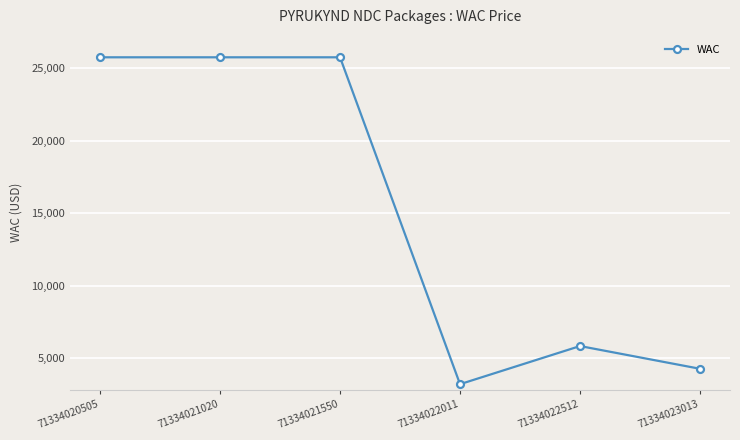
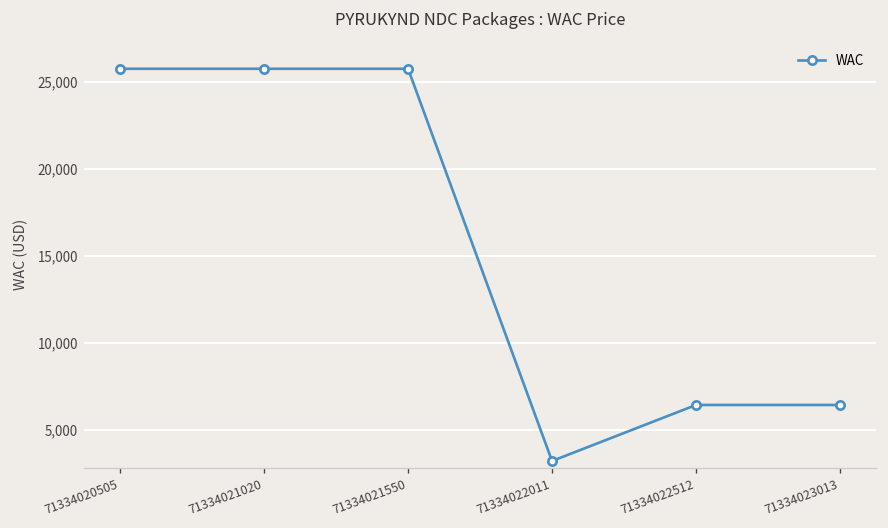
71334022512: 5,800 -> 6,400
71334023013: 4,300 -> 6,400
